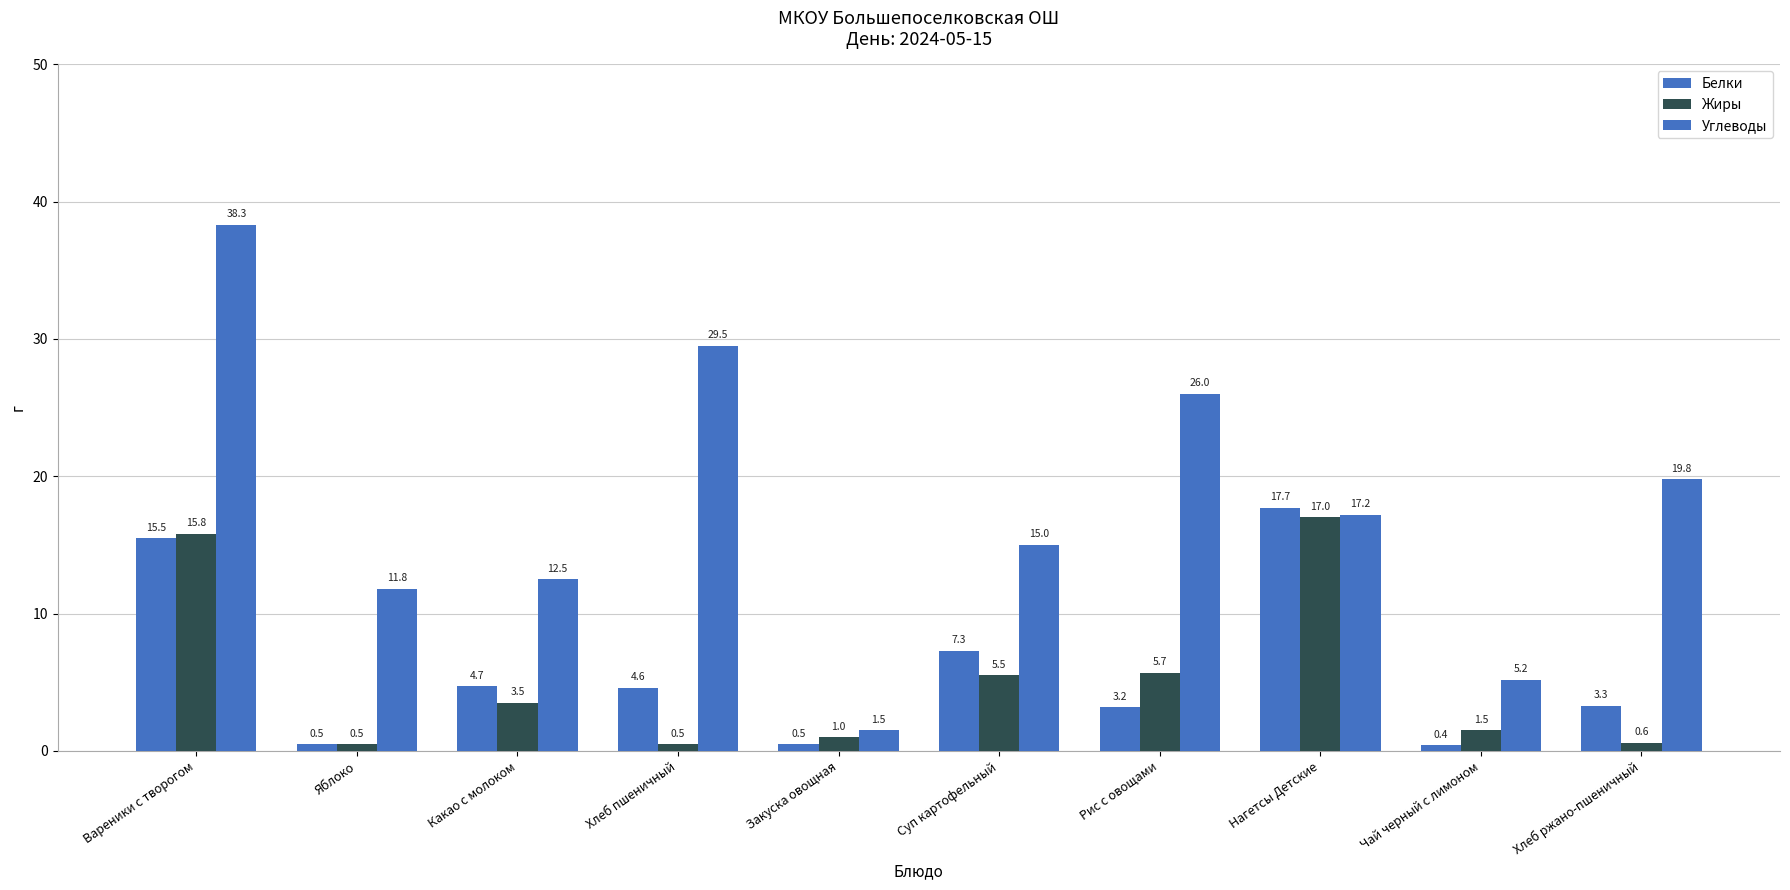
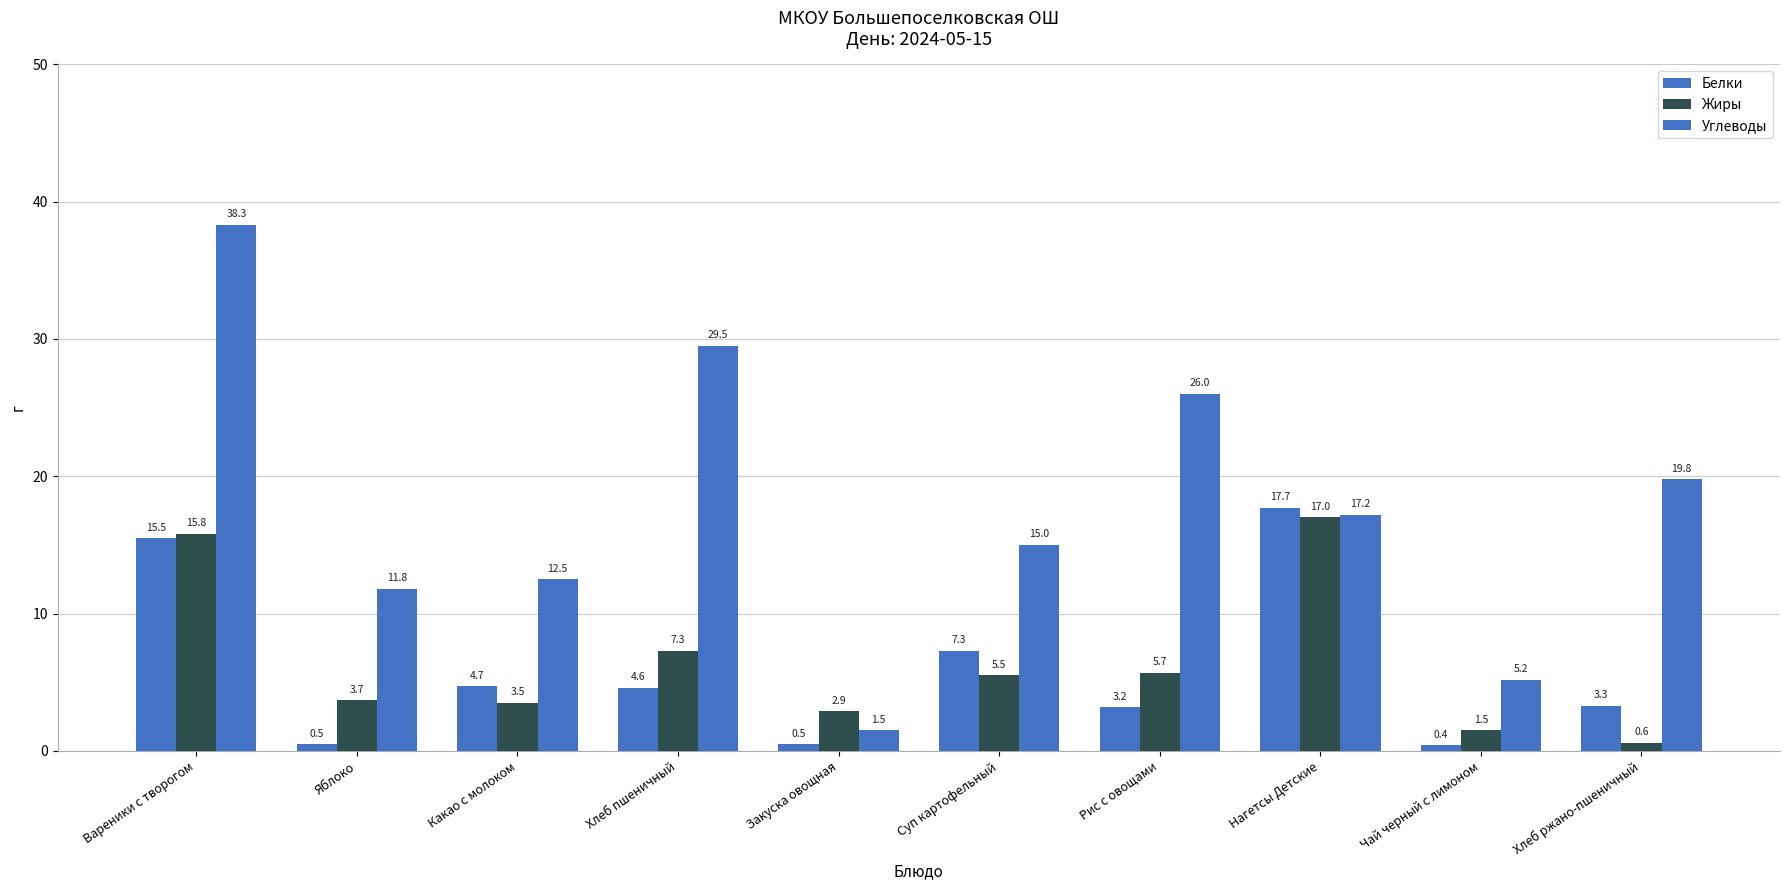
Жиры, Яблоко: 0.5 -> 3.7
Жиры, Хлеб пшеничный: 0.5 -> 7.3
Жиры, Закуска овощная: 1.0 -> 2.9
